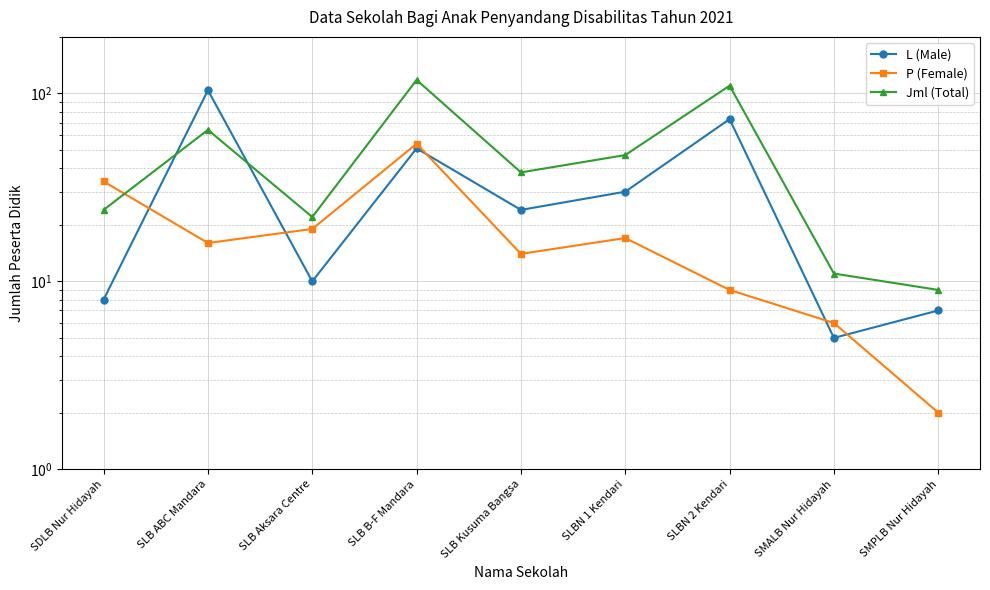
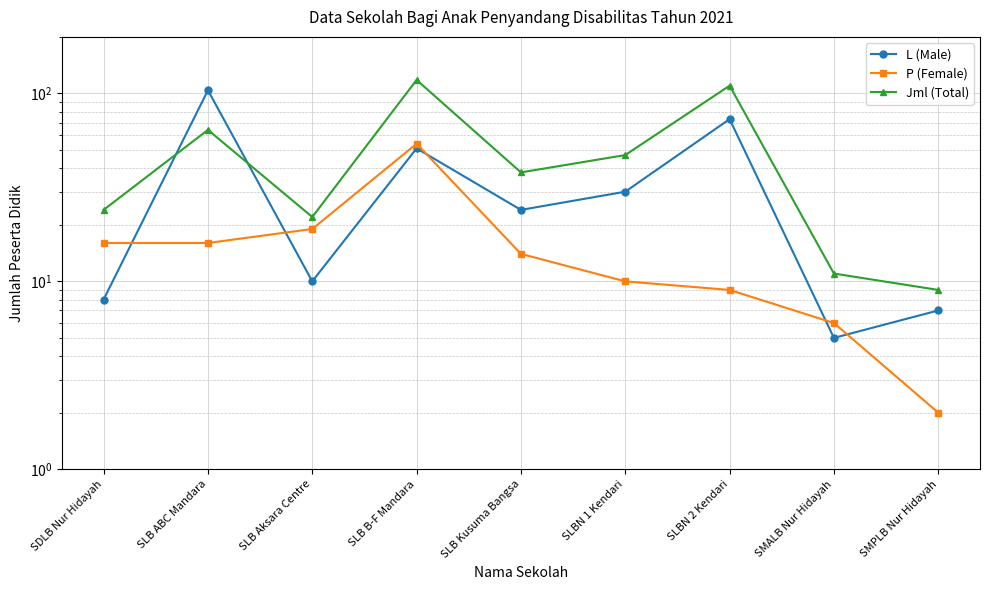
P (Female), SDLB Nur Hidayah: 34 -> 16
P (Female), SLBN 1 Kendari: 17 -> 10
